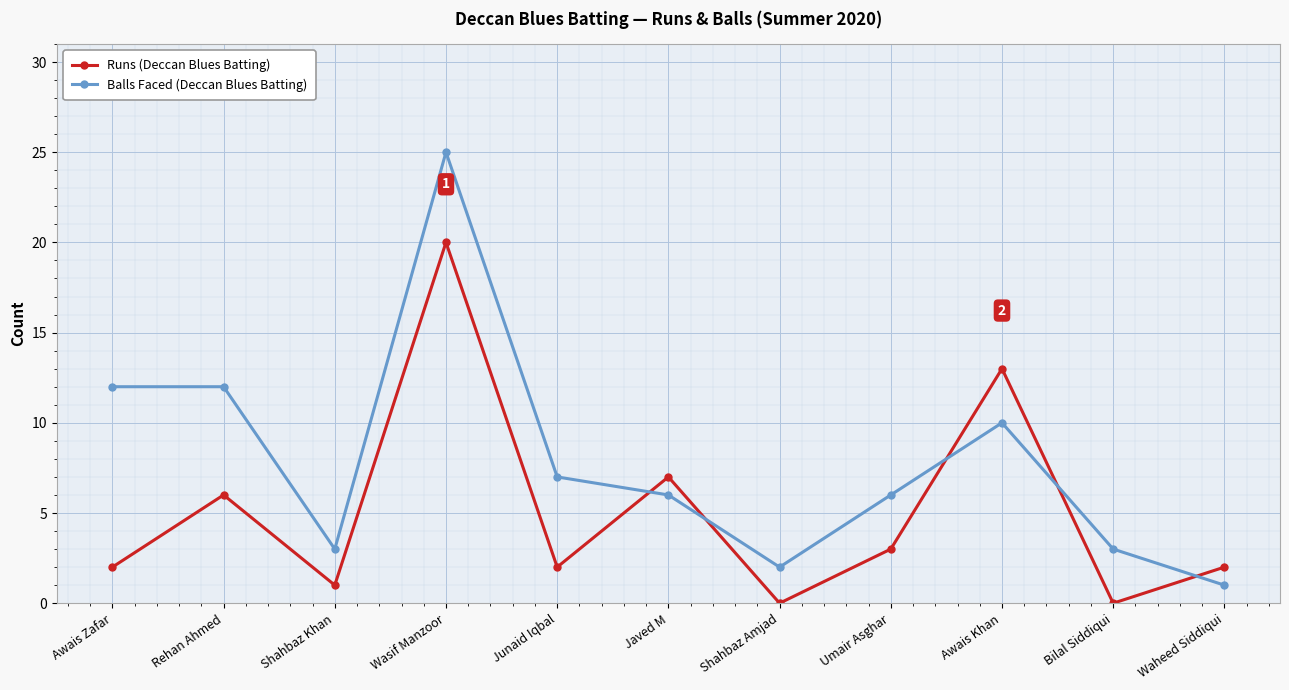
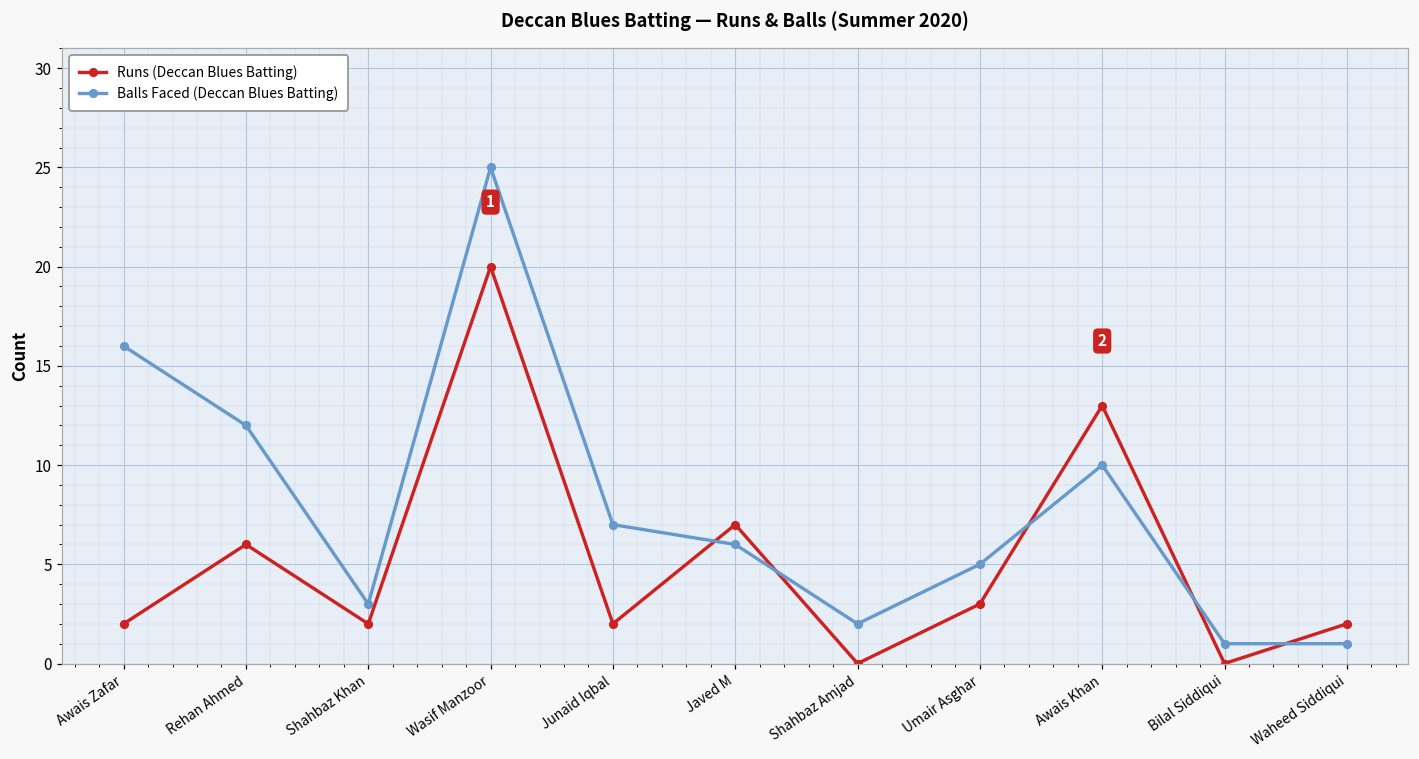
Balls Faced (Deccan Blues Batting), Awais Zafar: 12 -> 16
Runs (Deccan Blues Batting), Shahbaz Khan: 1 -> 2
Balls Faced (Deccan Blues Batting), Umair Asghar: 6 -> 5
Balls Faced (Deccan Blues Batting), Bilal Siddiqui: 3 -> 1
